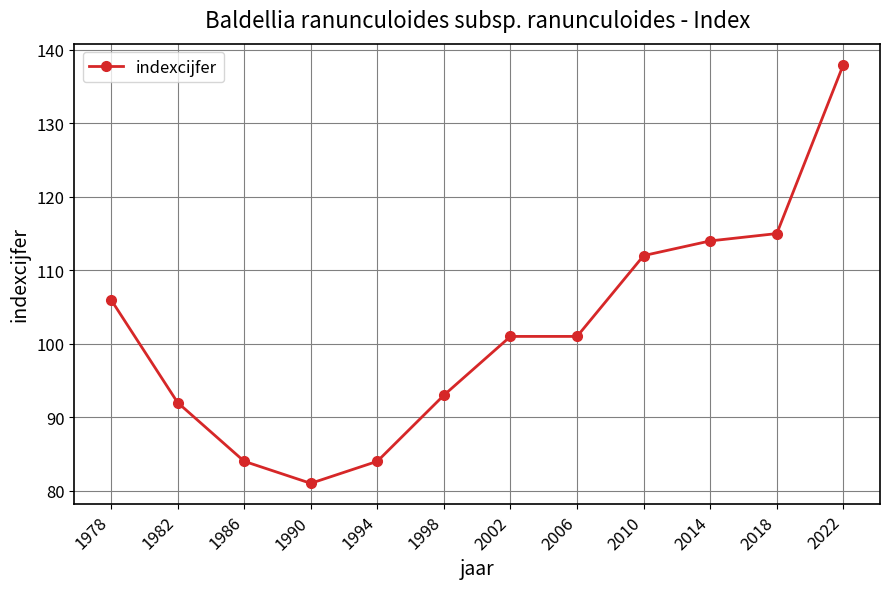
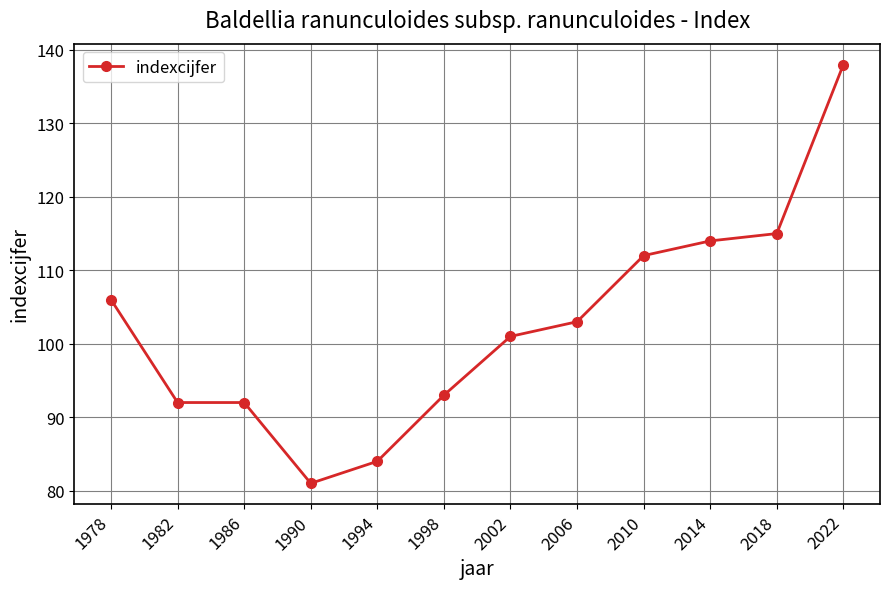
1986: 84 -> 92
2006: 101 -> 103
